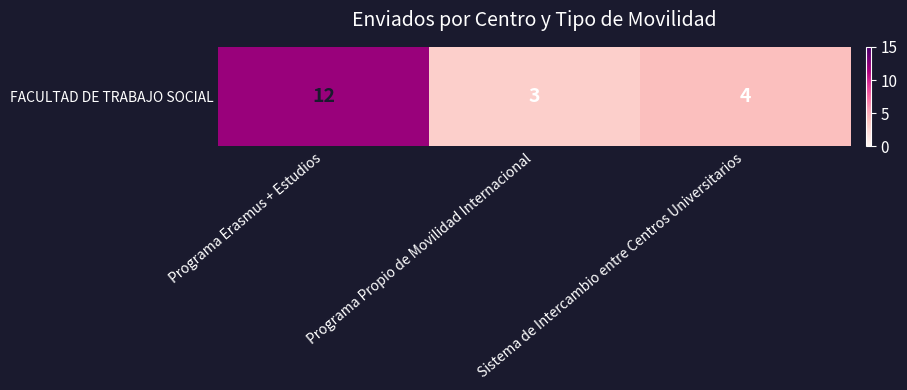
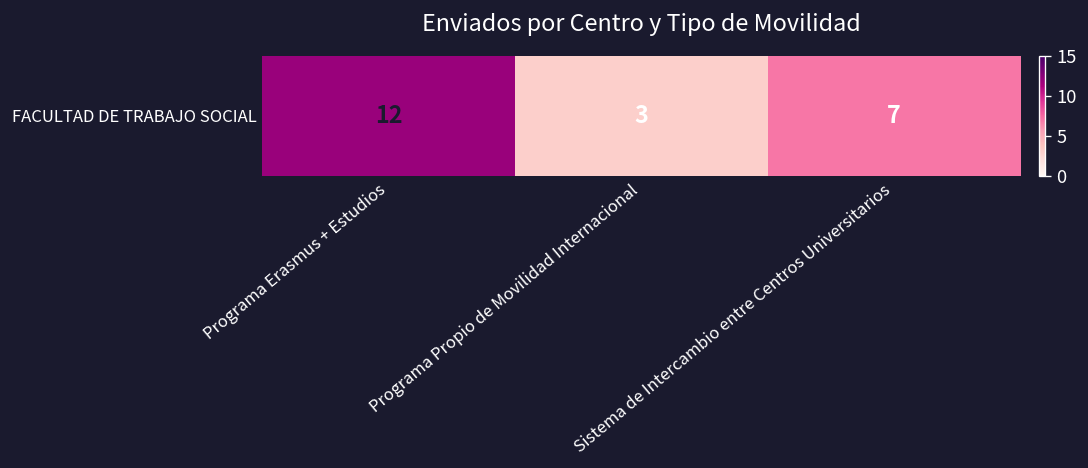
FACULTAD DE TRABAJO SOCIAL, Sistema de Intercambio entre Centros Universitarios: 4 -> 7
